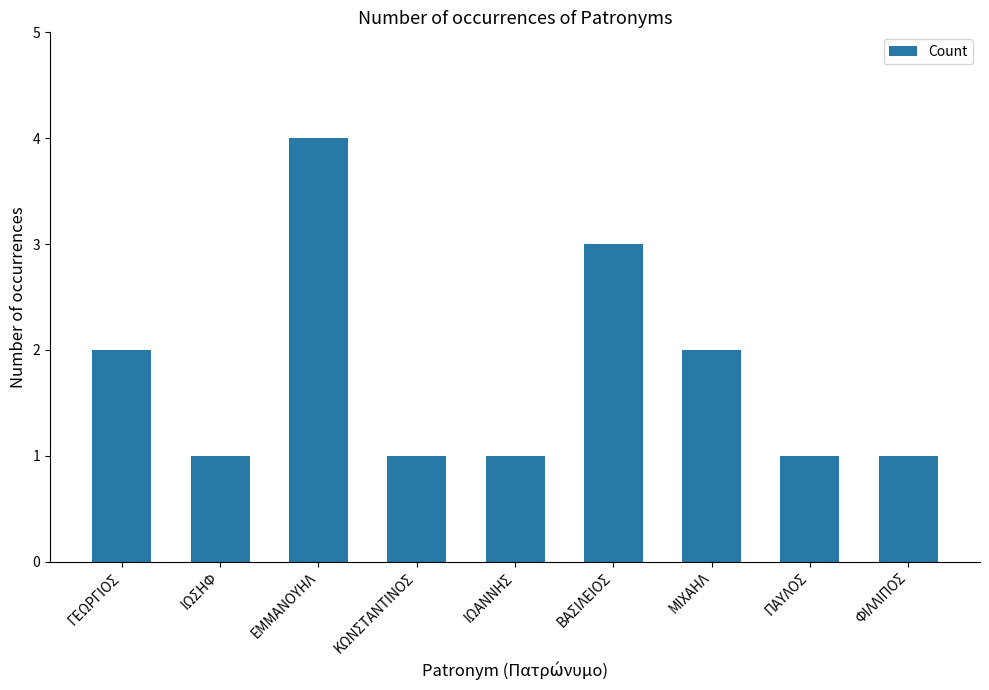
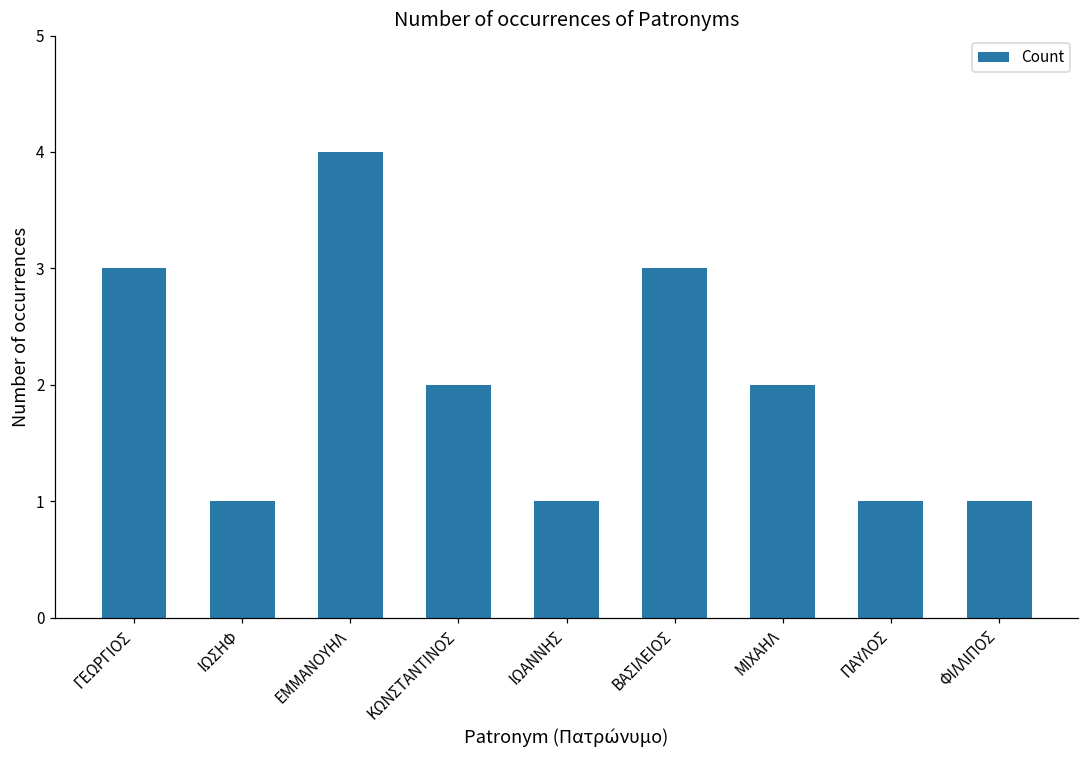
ΓΕΩΡΓΙΟΣ: 2 -> 3
ΚΩΝΣΤΑΝΤΙΝΟΣ: 1 -> 2
